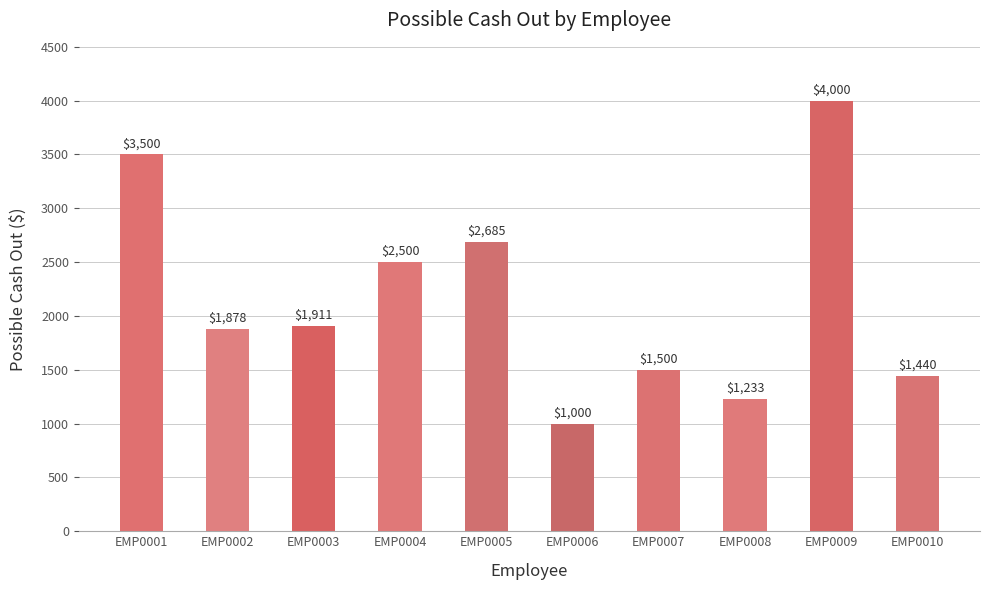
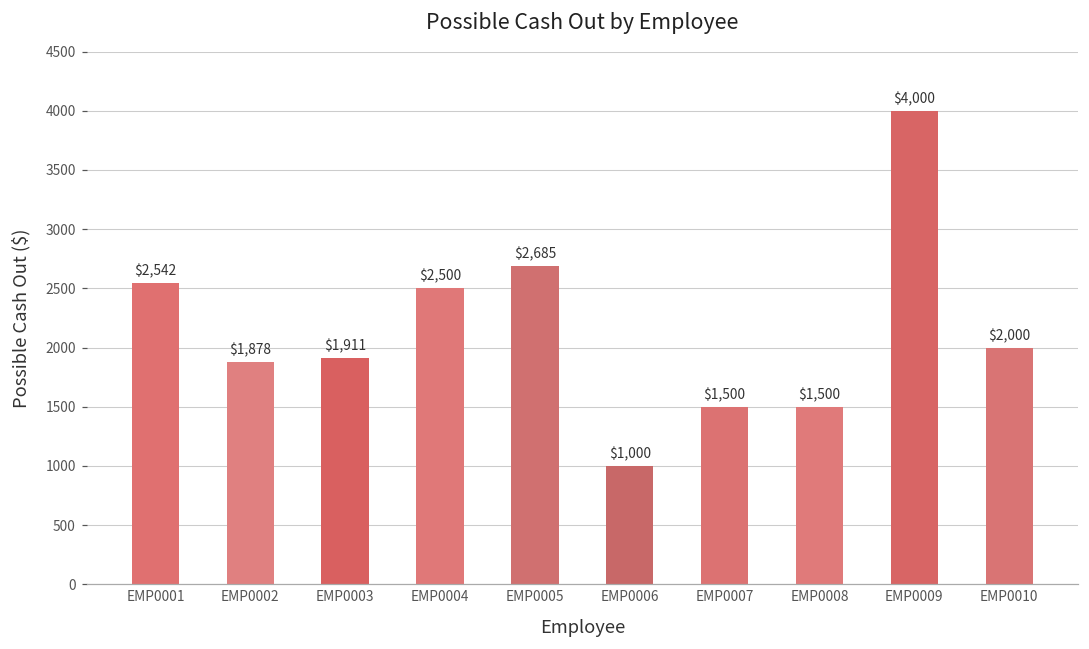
EMP0001: $3,500 -> $2,542
EMP0008: $1,233 -> $1,500
EMP0010: $1,440 -> $2,000
